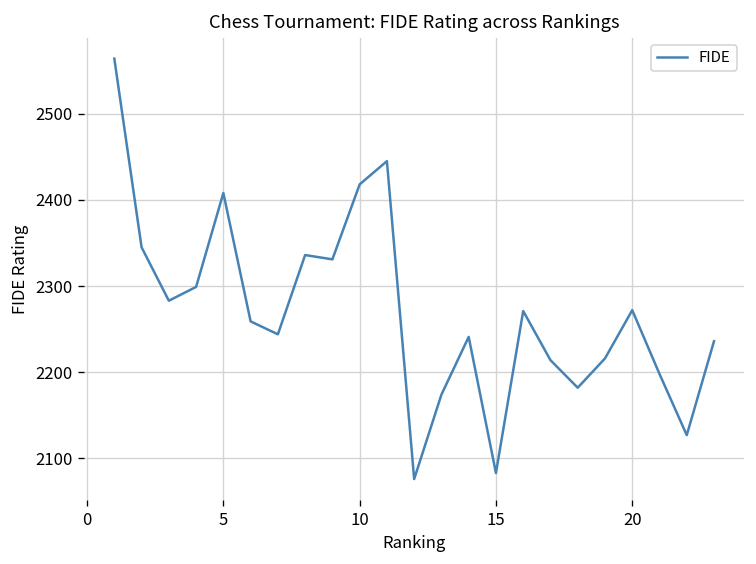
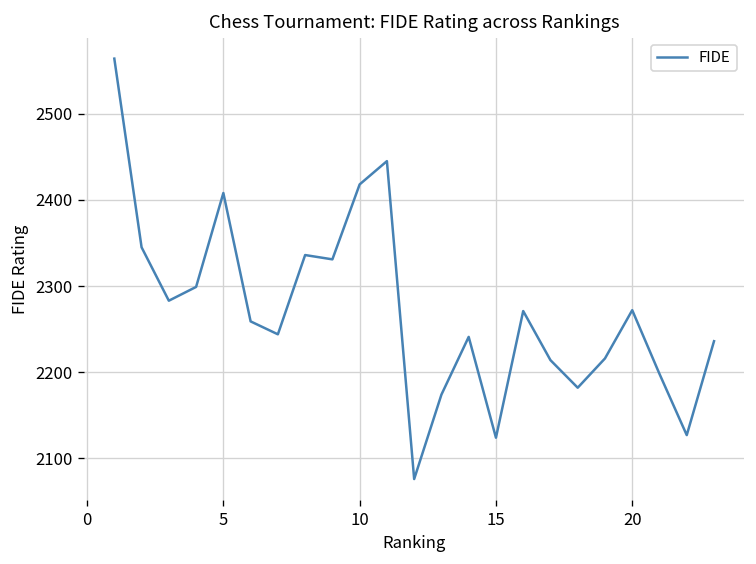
15: 2080 -> 2120
